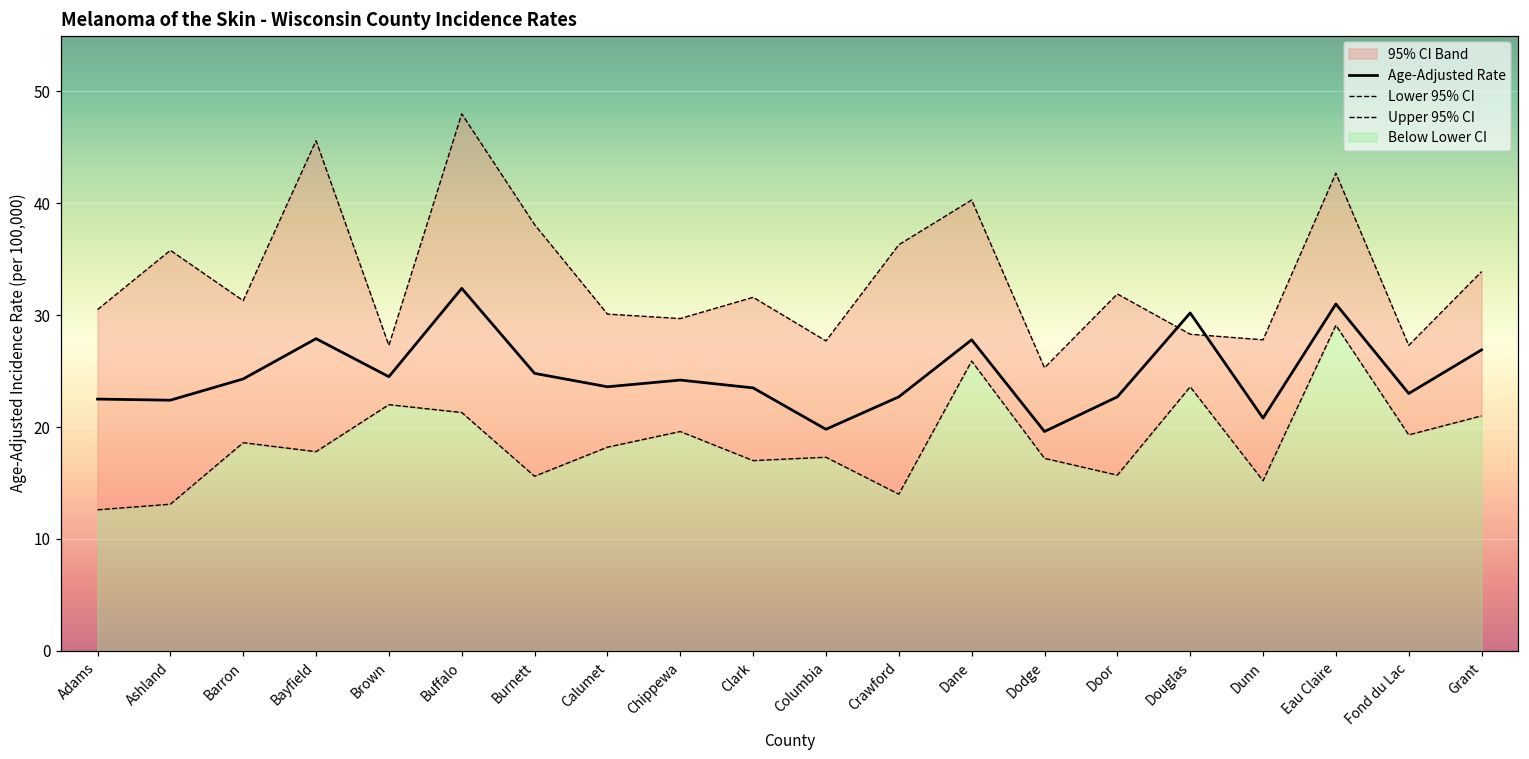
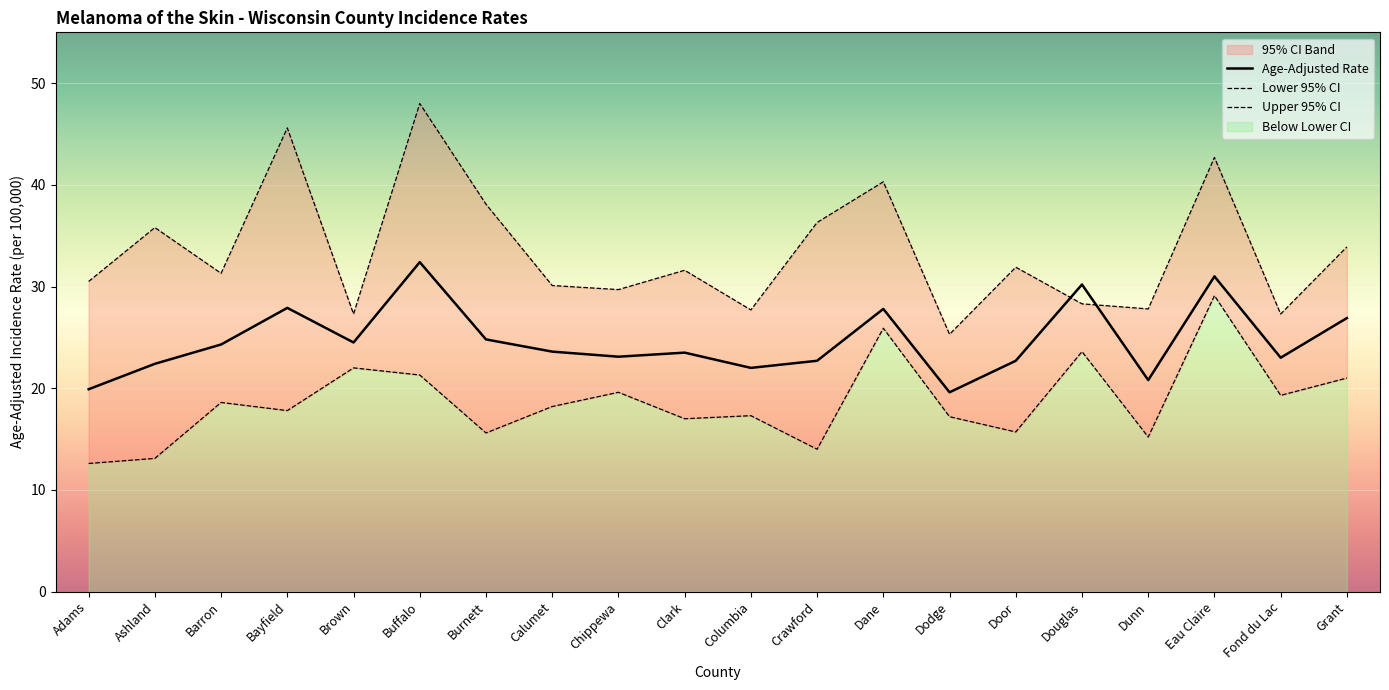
Age-Adjusted Rate, Adams: 22.5 -> 19.9
Age-Adjusted Rate, Chippewa: 24.2 -> 23.1
Age-Adjusted Rate, Columbia: 19.8 -> 22.0
